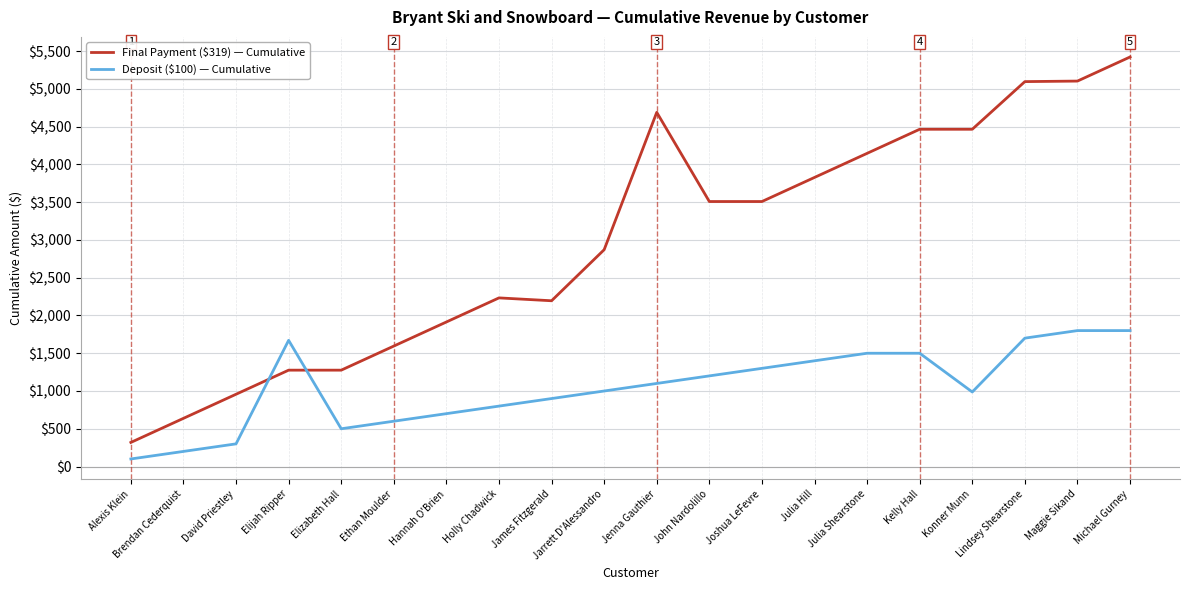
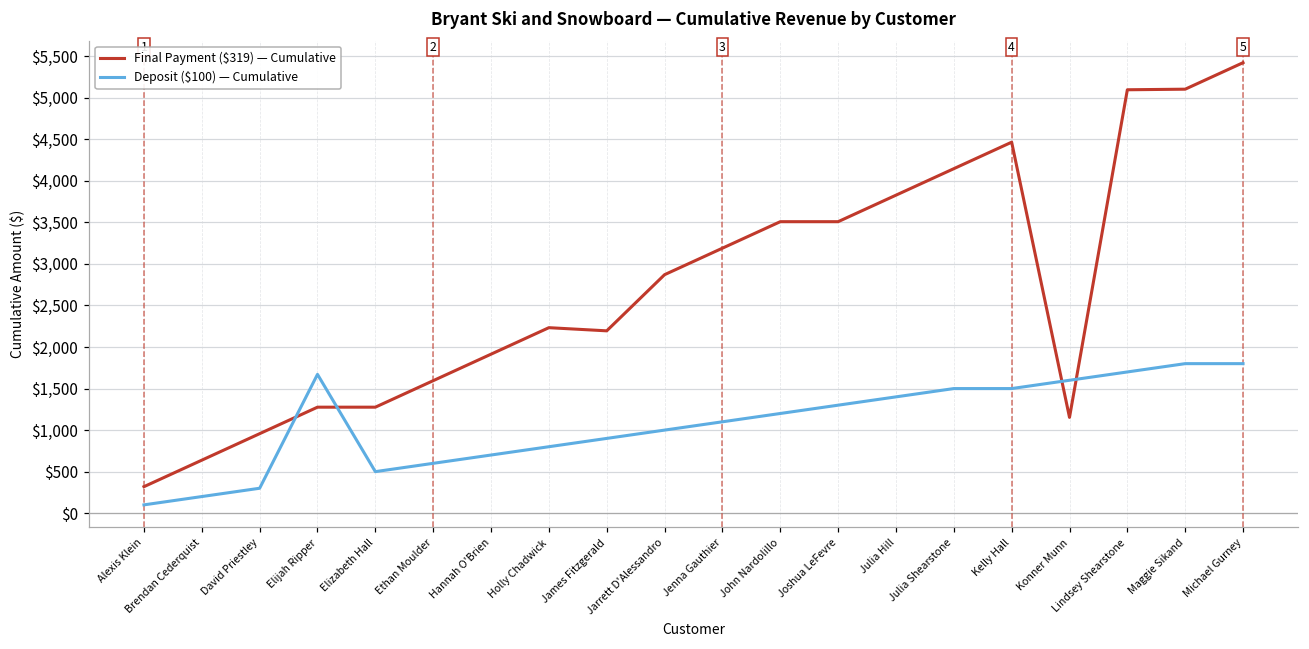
Final Payment ($319) — Cumulative, Jenna Gauthier: $4,700 -> $3,200
Final Payment ($319) — Cumulative, Konner Munn: $4,500 -> $1,200
Deposit ($100) — Cumulative, Konner Munn: $1,000 -> $1,600
